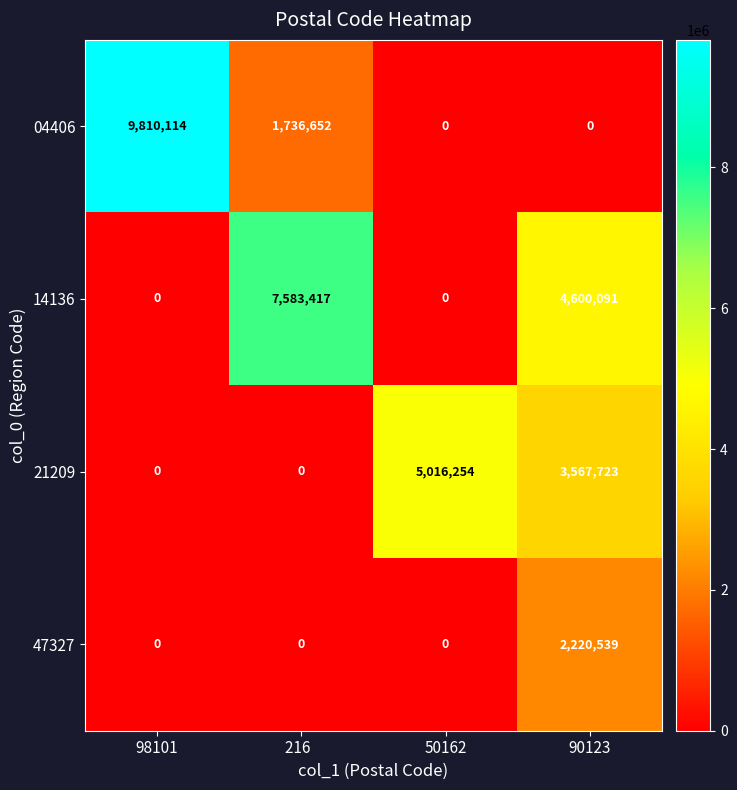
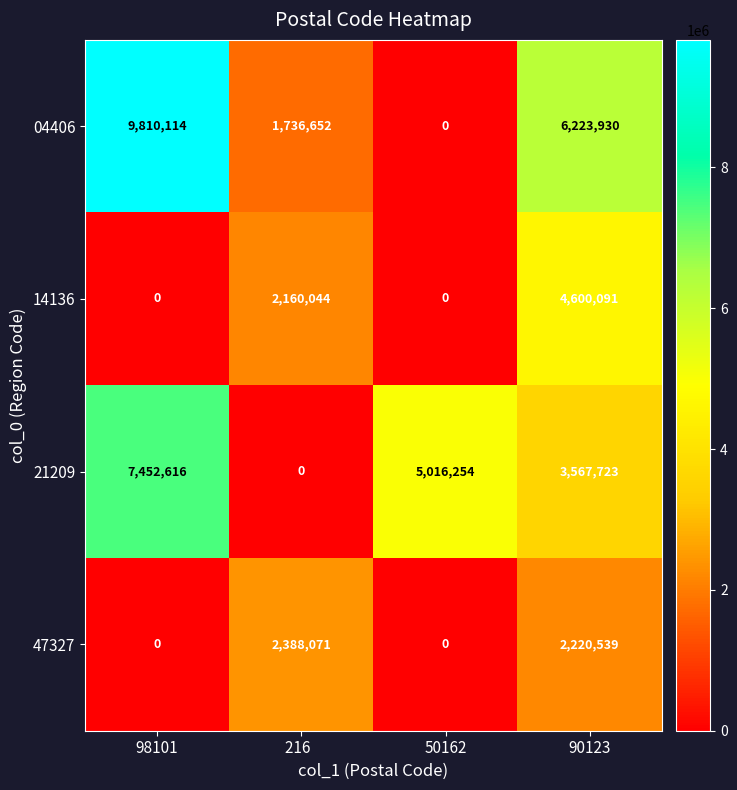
04406, 90123: 0 -> 6,223,930
14136, 216: 7,583,417 -> 2,160,044
21209, 98101: 0 -> 7,452,616
47327, 216: 0 -> 2,388,071
